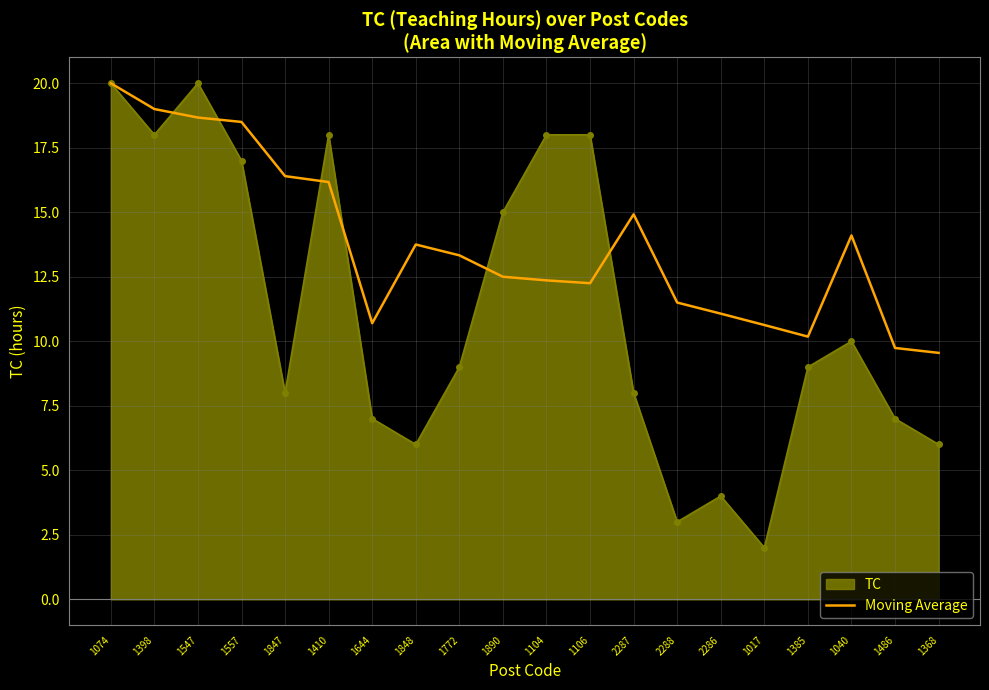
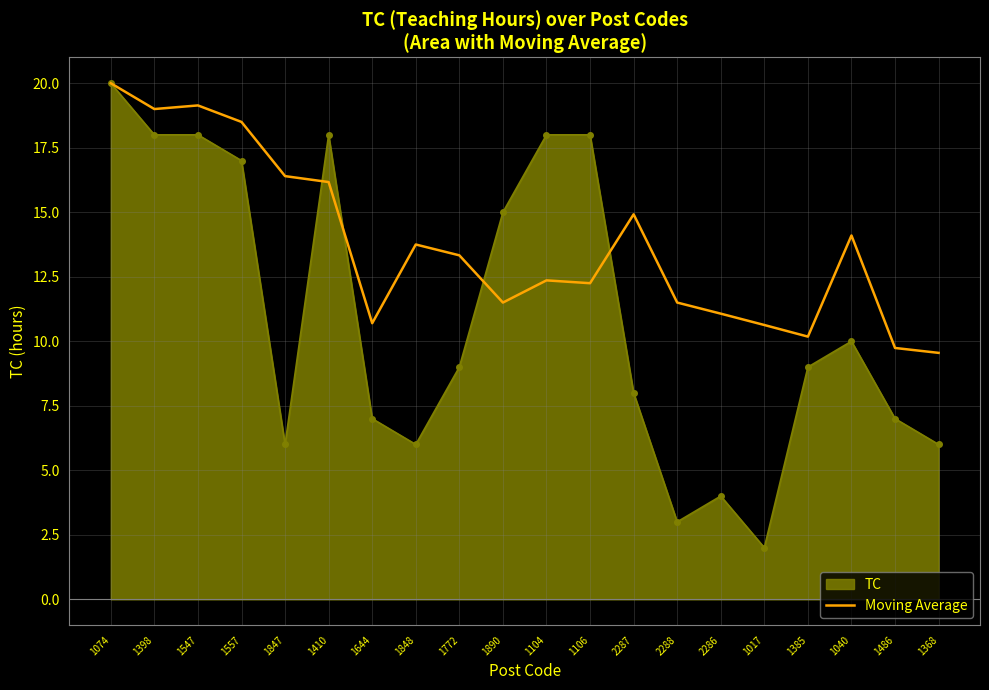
TC, 1547: 20 -> 18
Moving Average, 1547: 18.7 -> 19.1
TC, 1847: 8 -> 6
Moving Average, 1890: 12.5 -> 11.5
